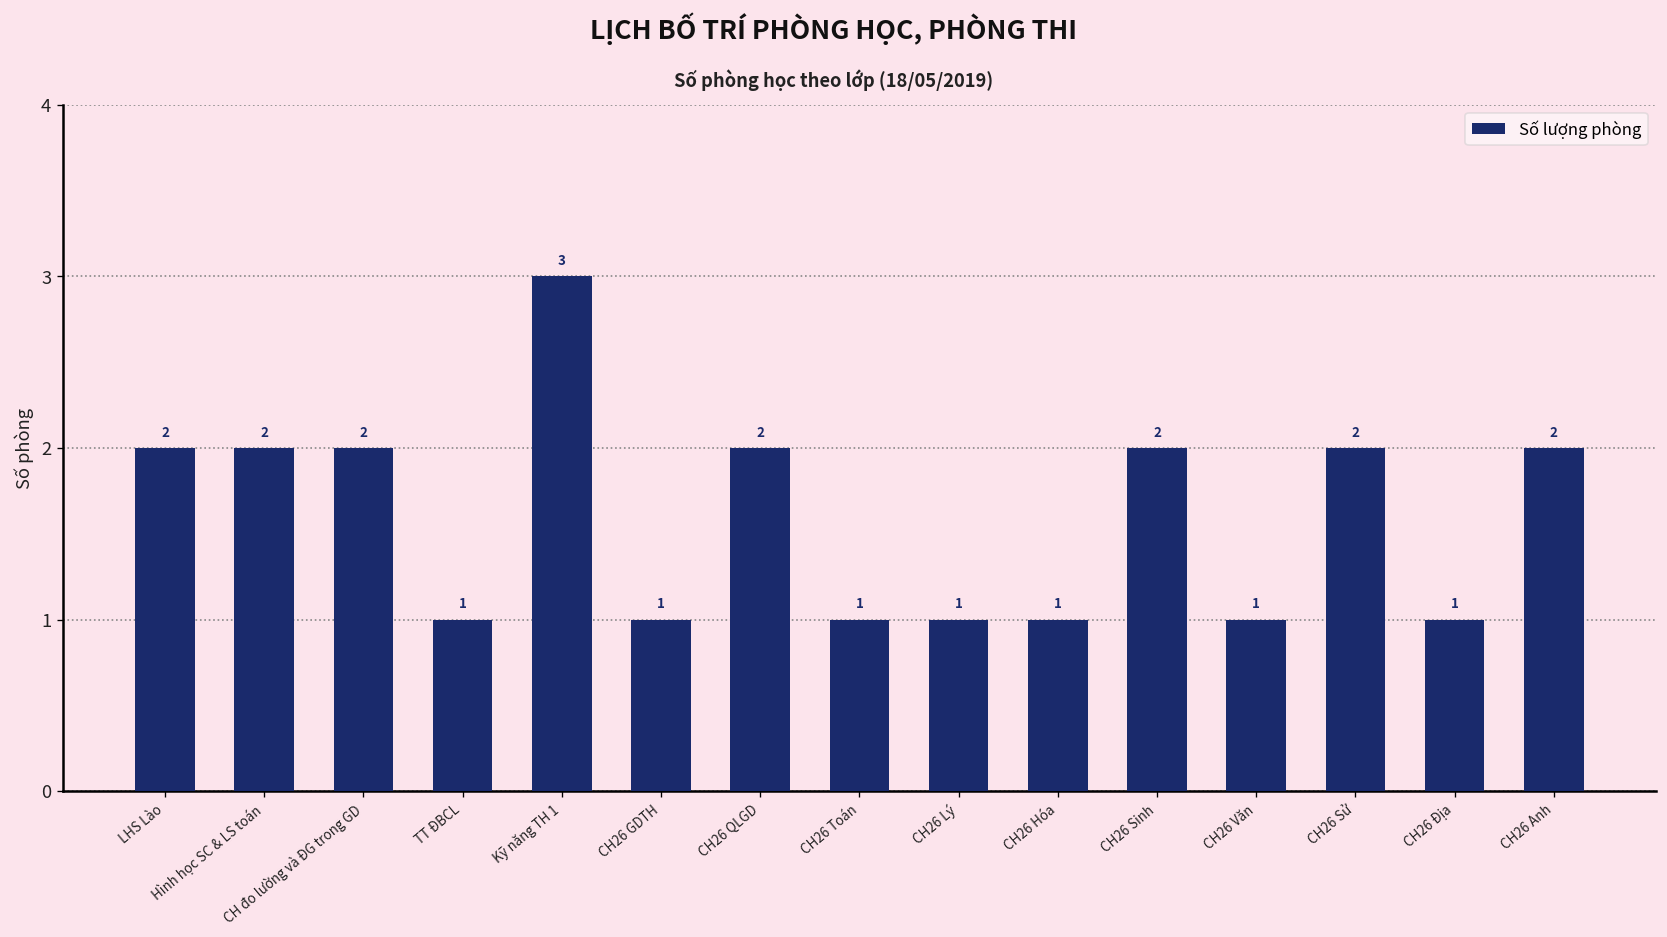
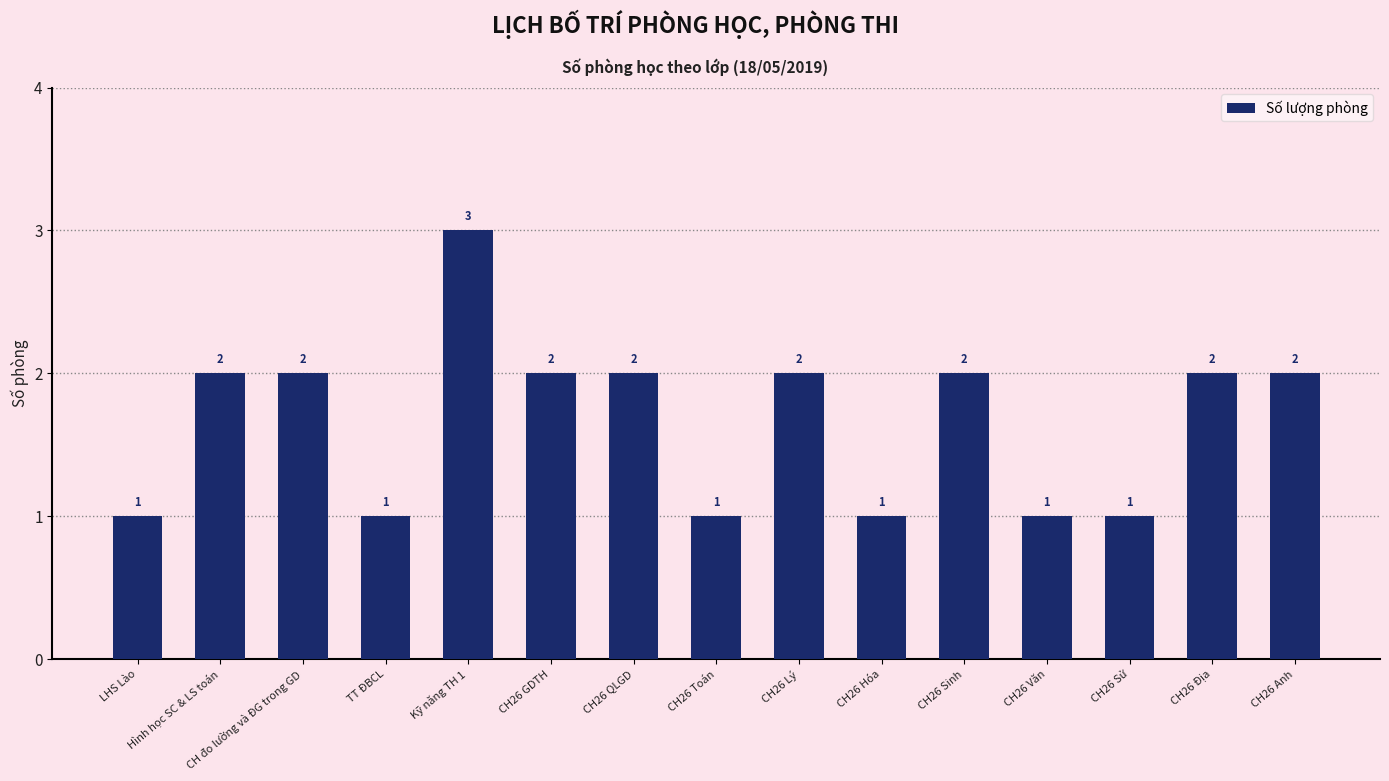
LHS Lào: 2 -> 1
CH26 GDTH: 1 -> 2
CH26 Lý: 1 -> 2
CH26 Sử: 2 -> 1
CH26 Địa: 1 -> 2
